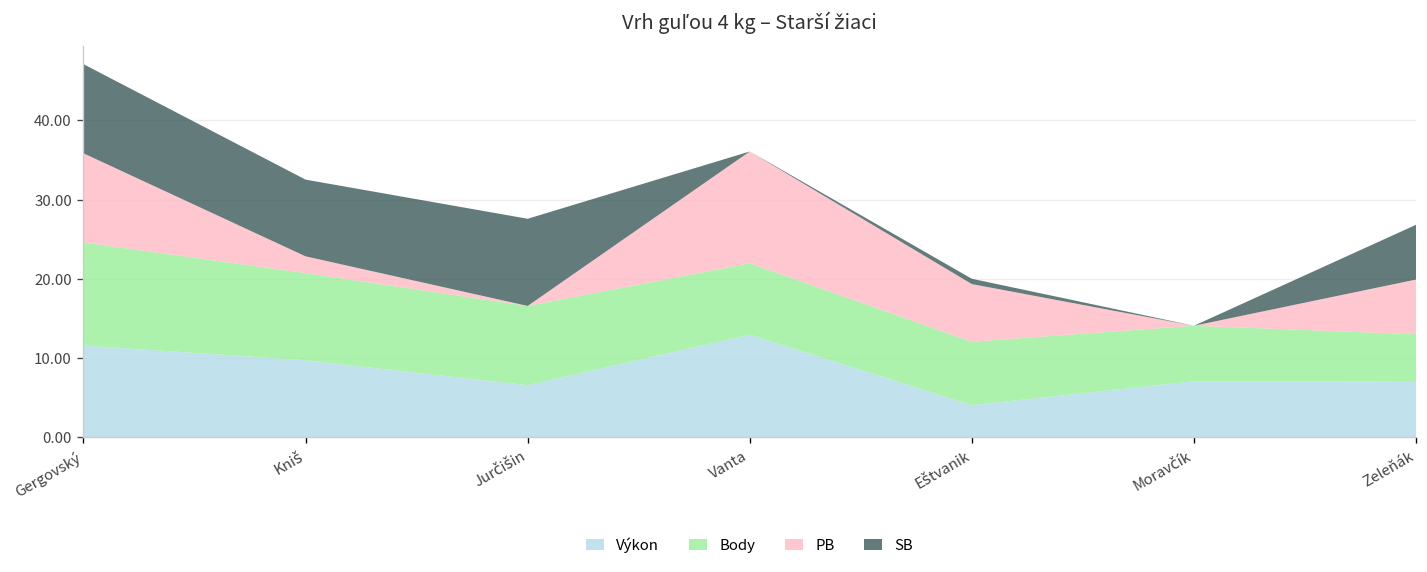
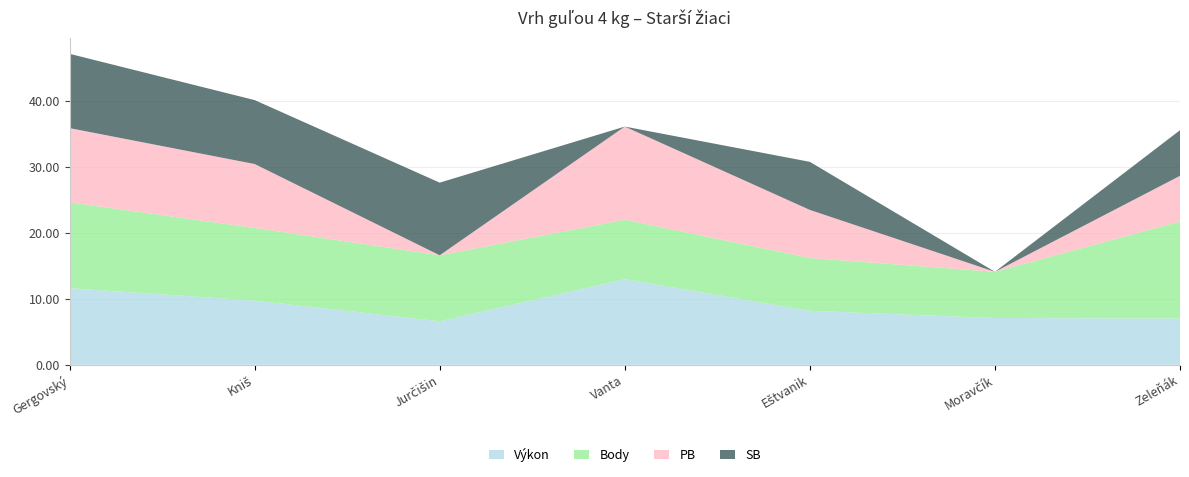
PB, Kniš: 2 -> 10
Výkon, Eštvanik: 4 -> 8
SB, Eštvanik: 1 -> 7
Body, Zeleňák: 6 -> 15
